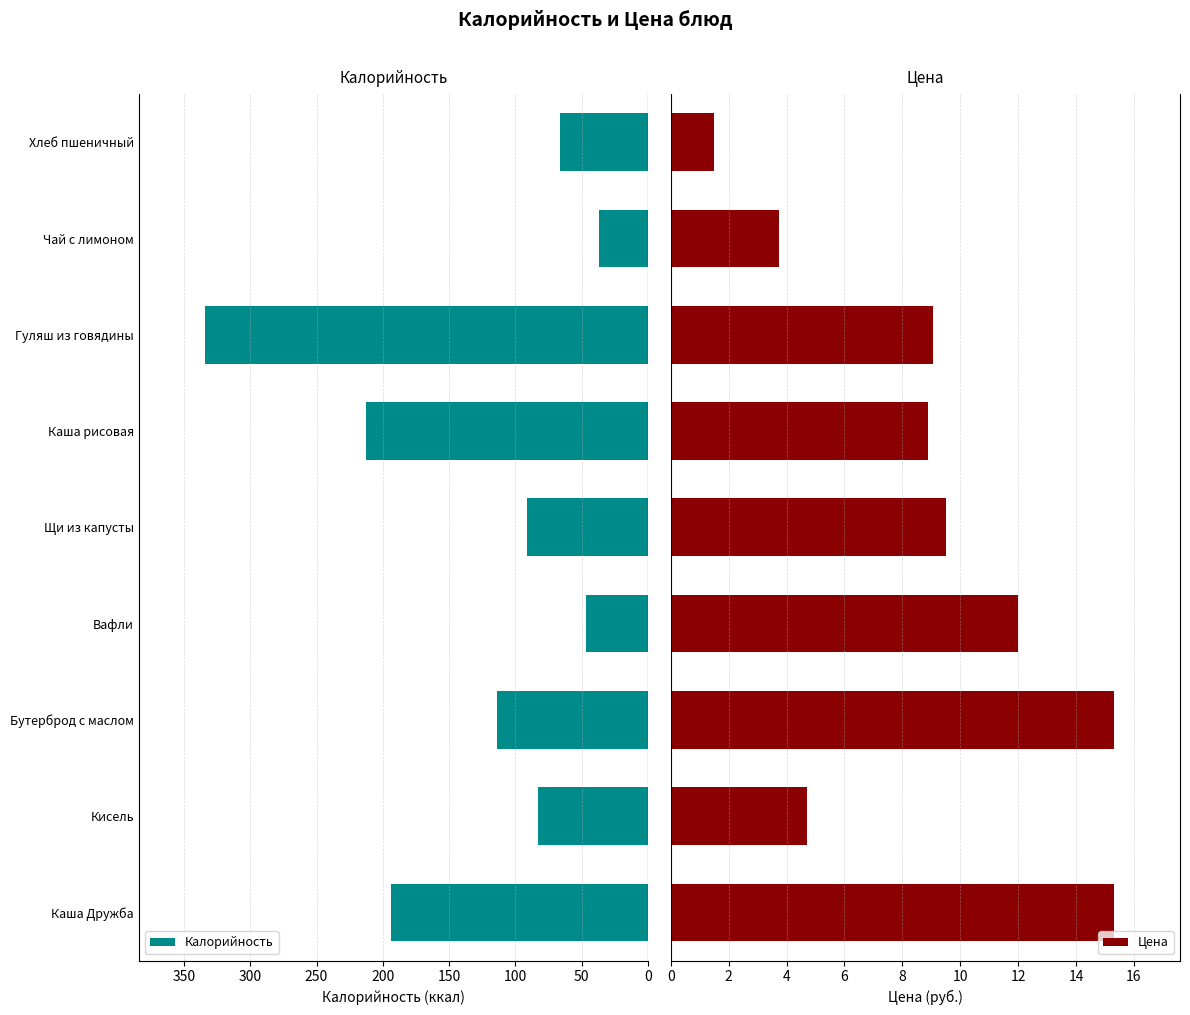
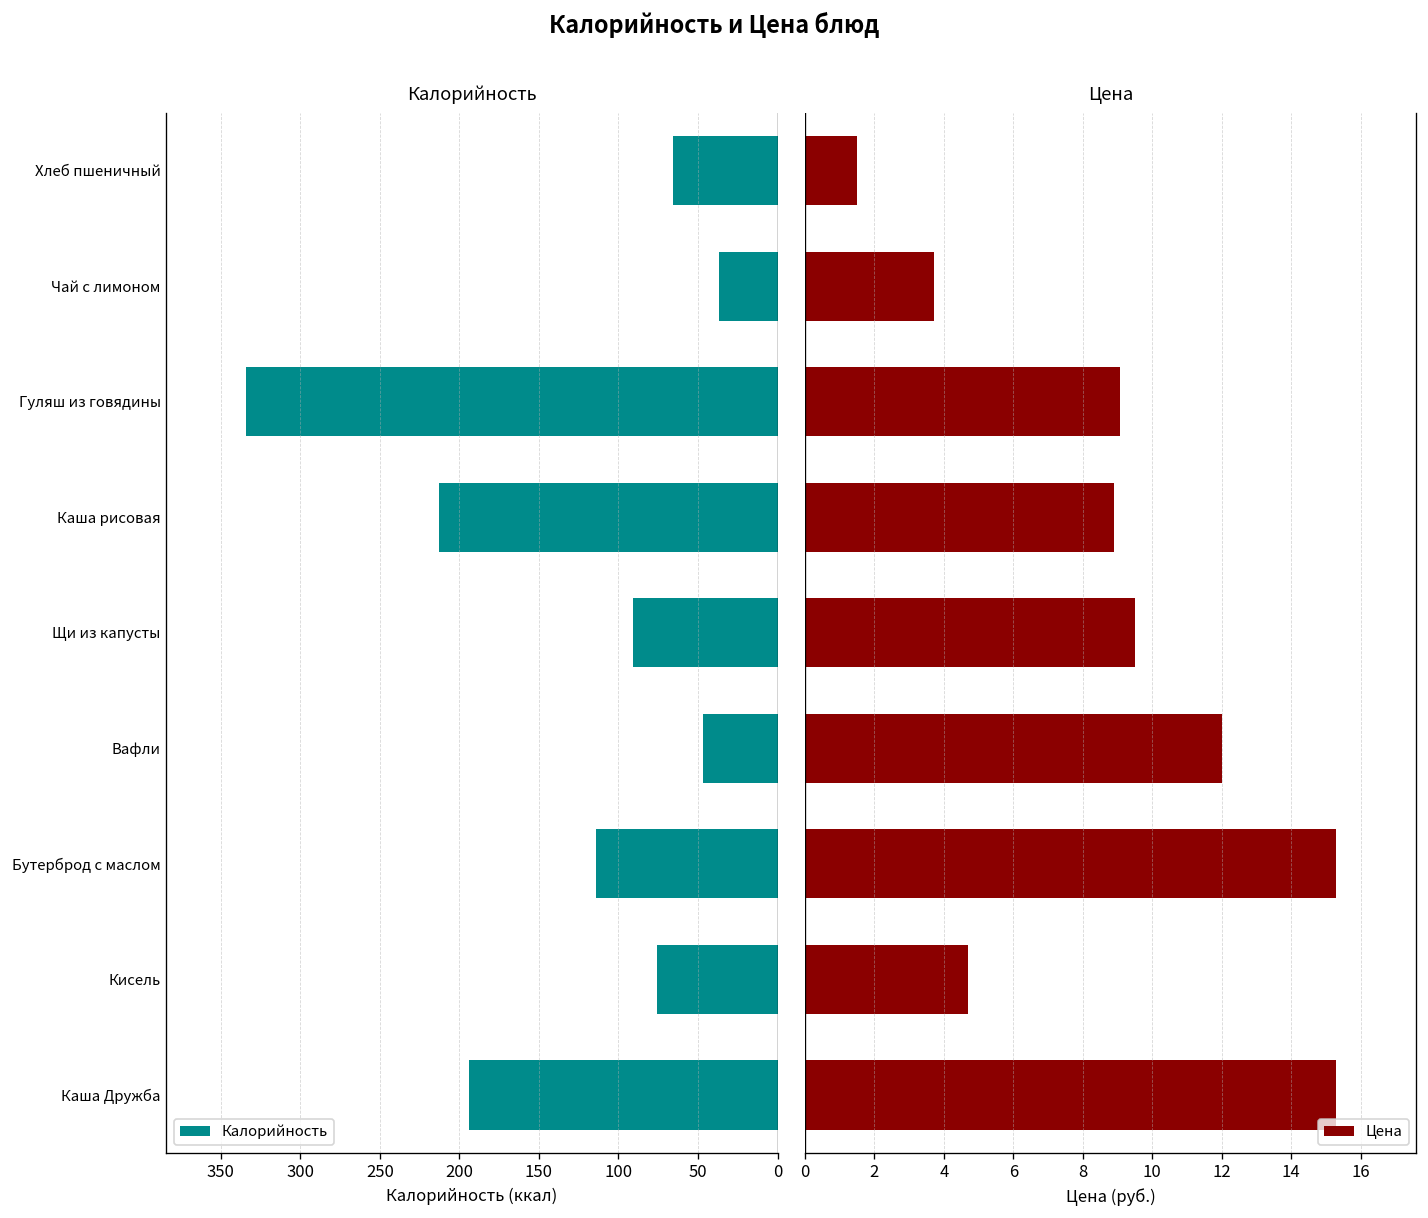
Калорийность, Кисель: 83 -> 76
